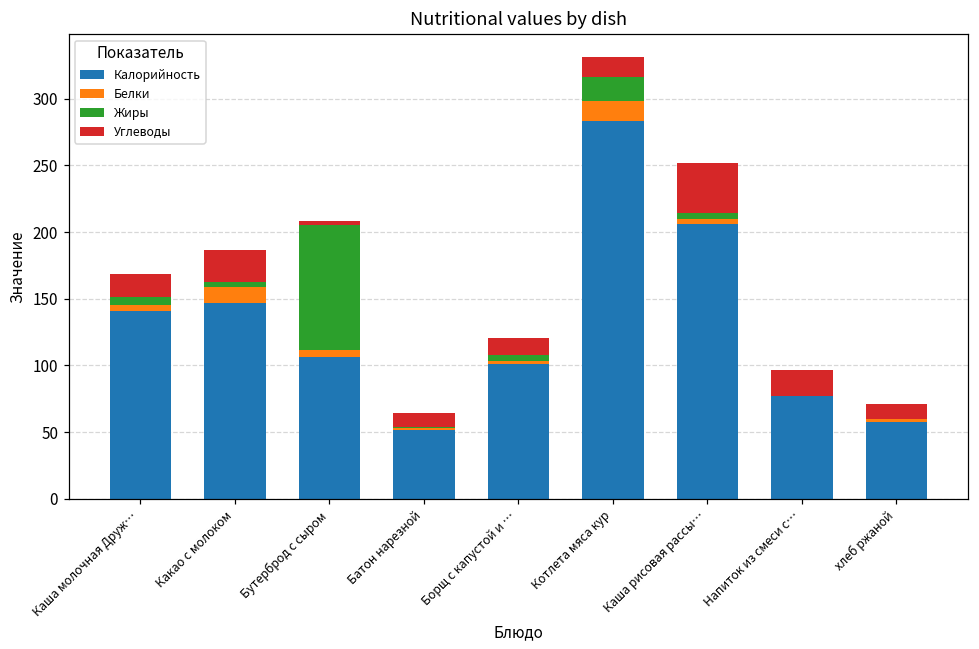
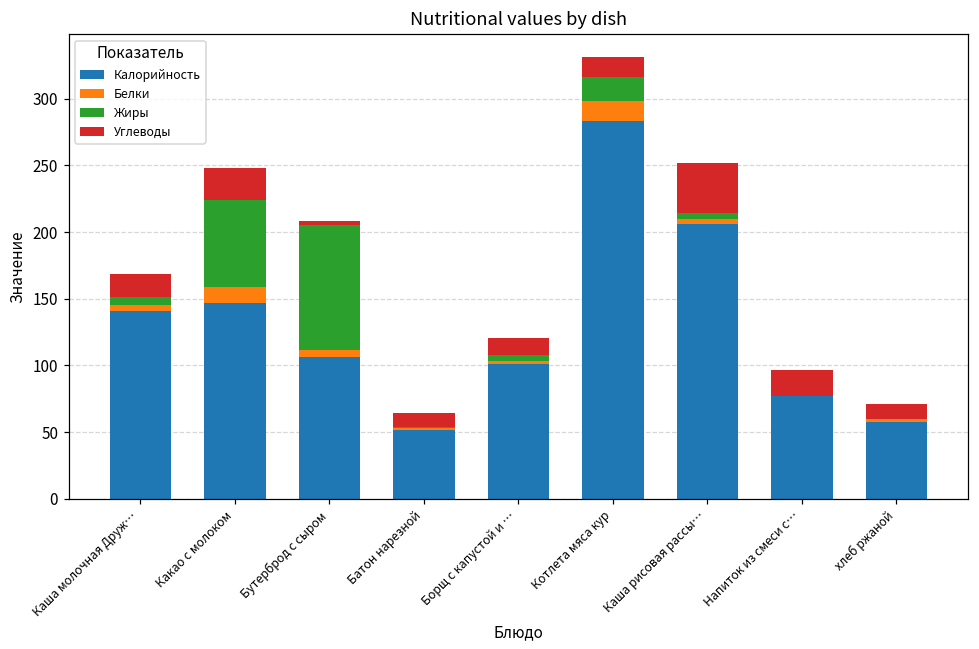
Жиры, Какао с молоком: 4 -> 65
